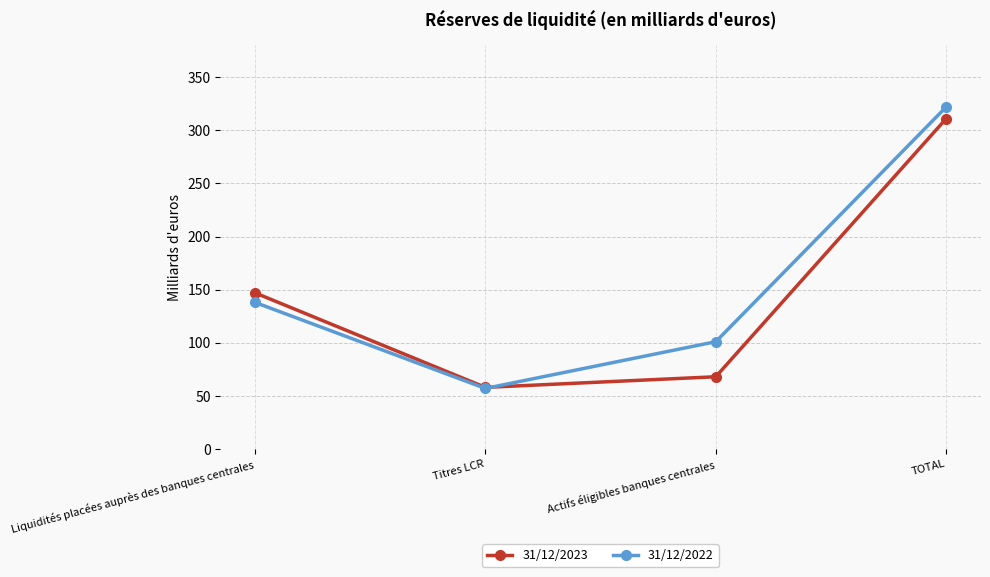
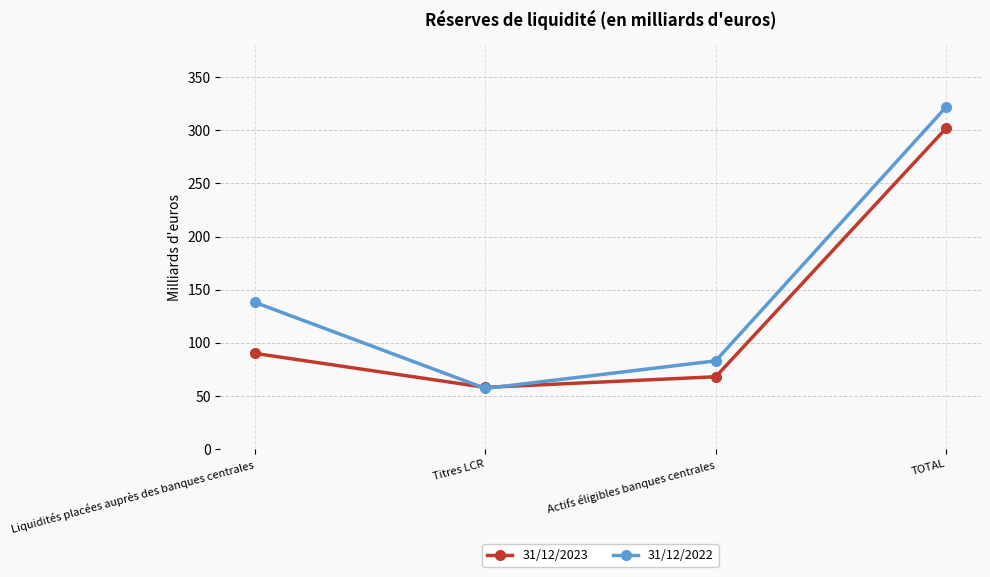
31/12/2023, Liquidités placées auprès des banques centrales: 147 -> 90
31/12/2022, Actifs éligibles banques centrales: 101 -> 83
31/12/2023, TOTAL: 311 -> 302
